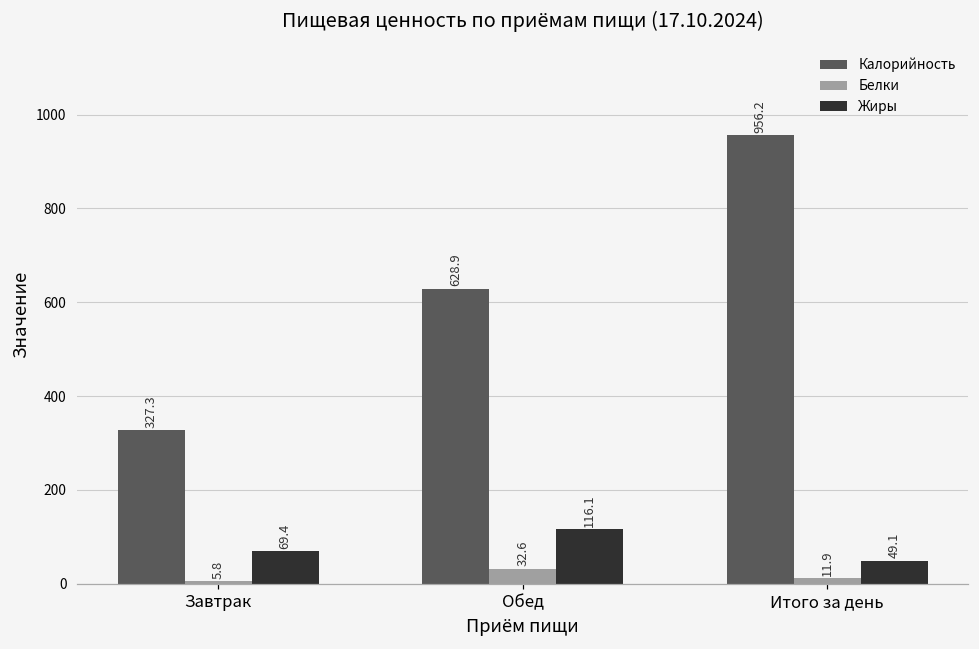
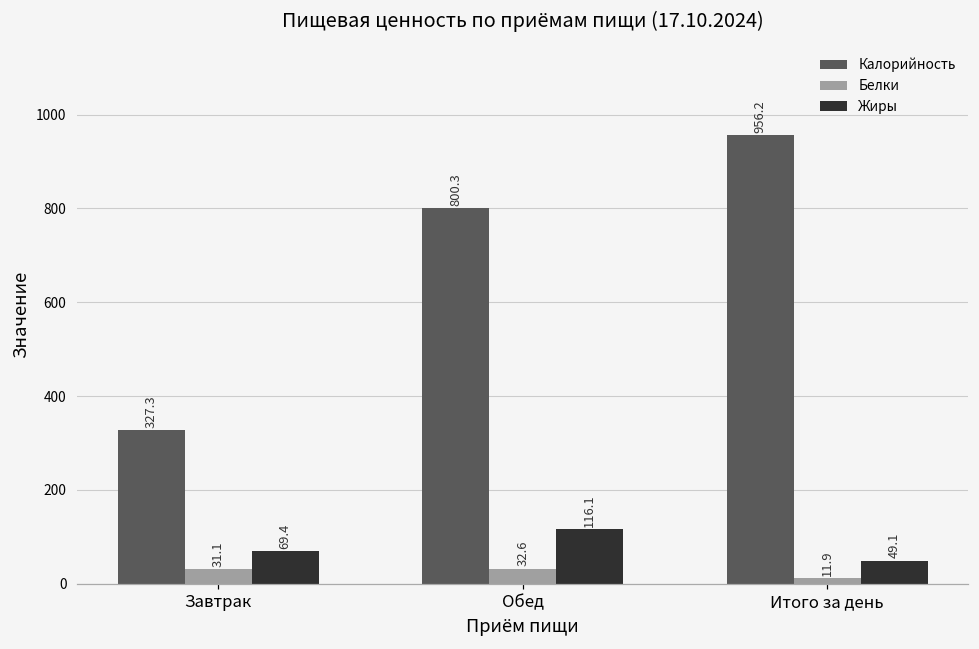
Белки, Завтрак: 5.8 -> 31.1
Калорийность, Обед: 628.9 -> 800.3
